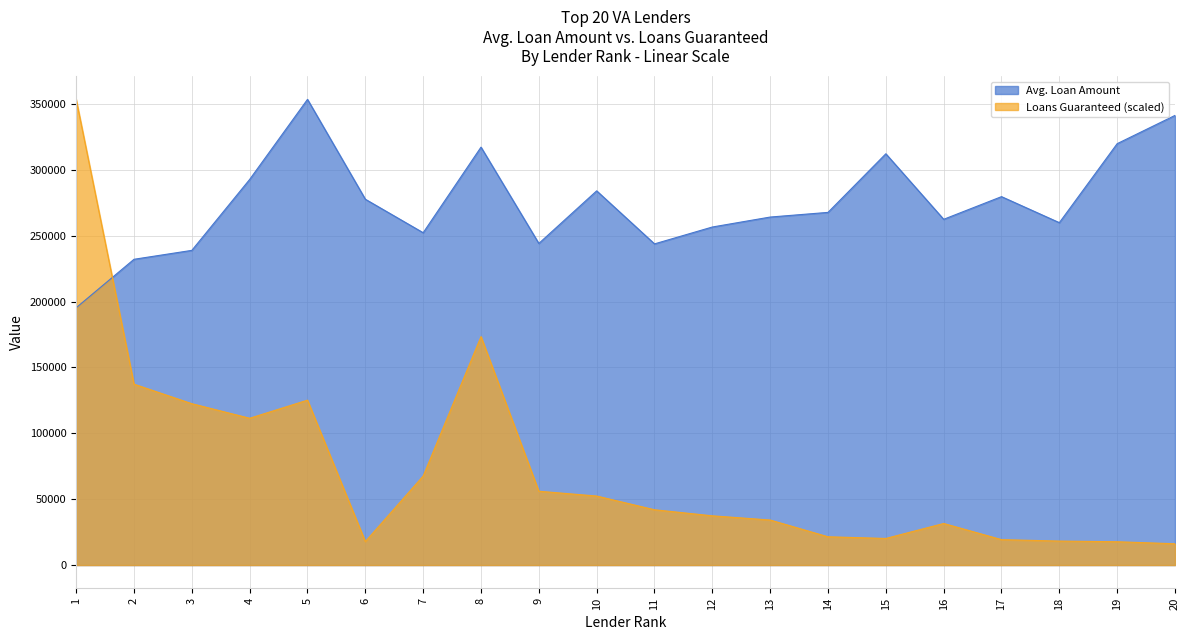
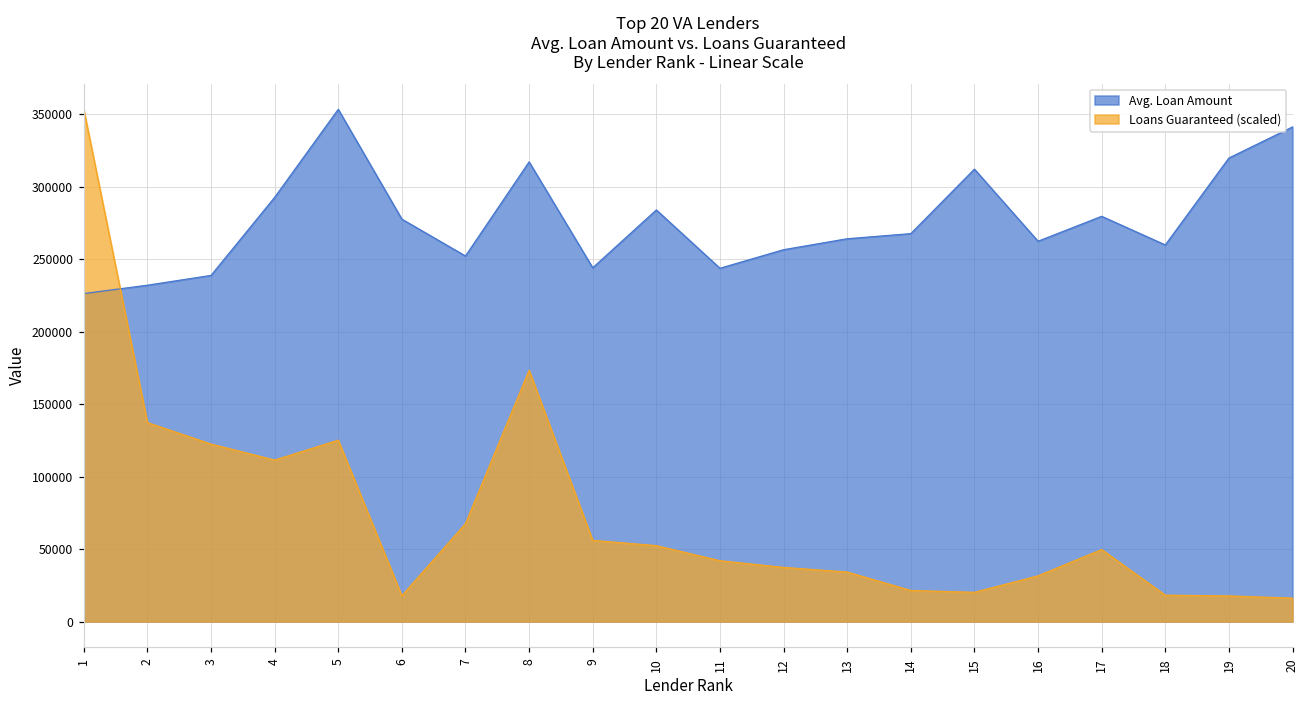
Avg. Loan Amount, 1: 195000 -> 226000
Loans Guaranteed (scaled), 17: 19000 -> 50000
